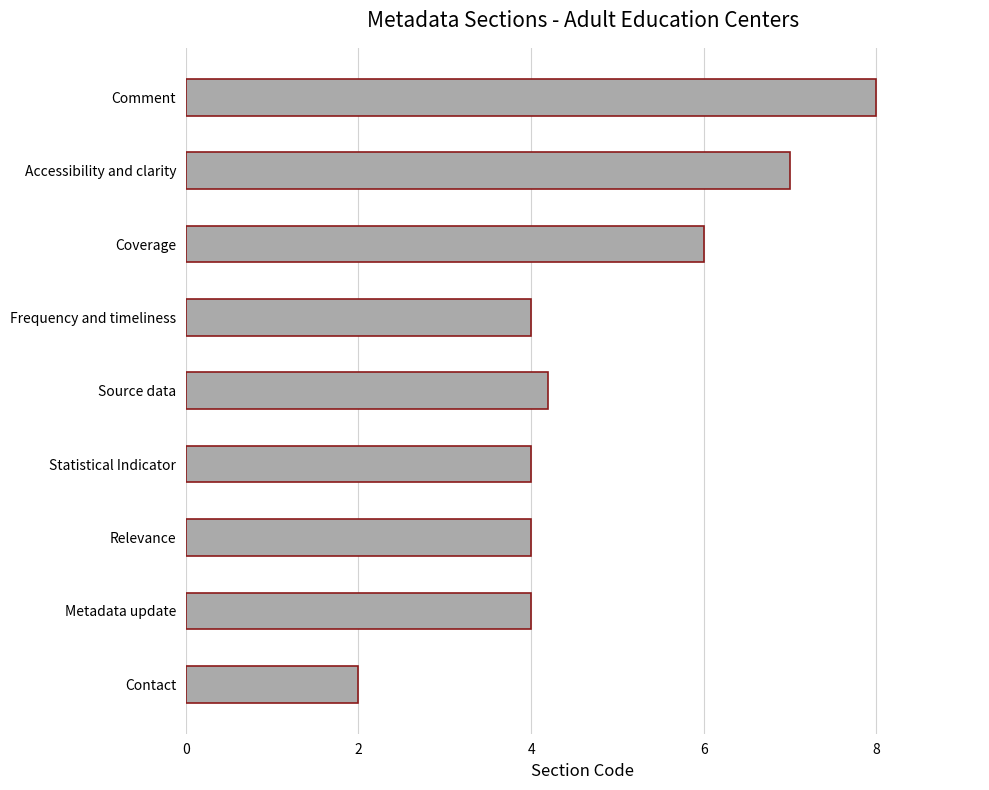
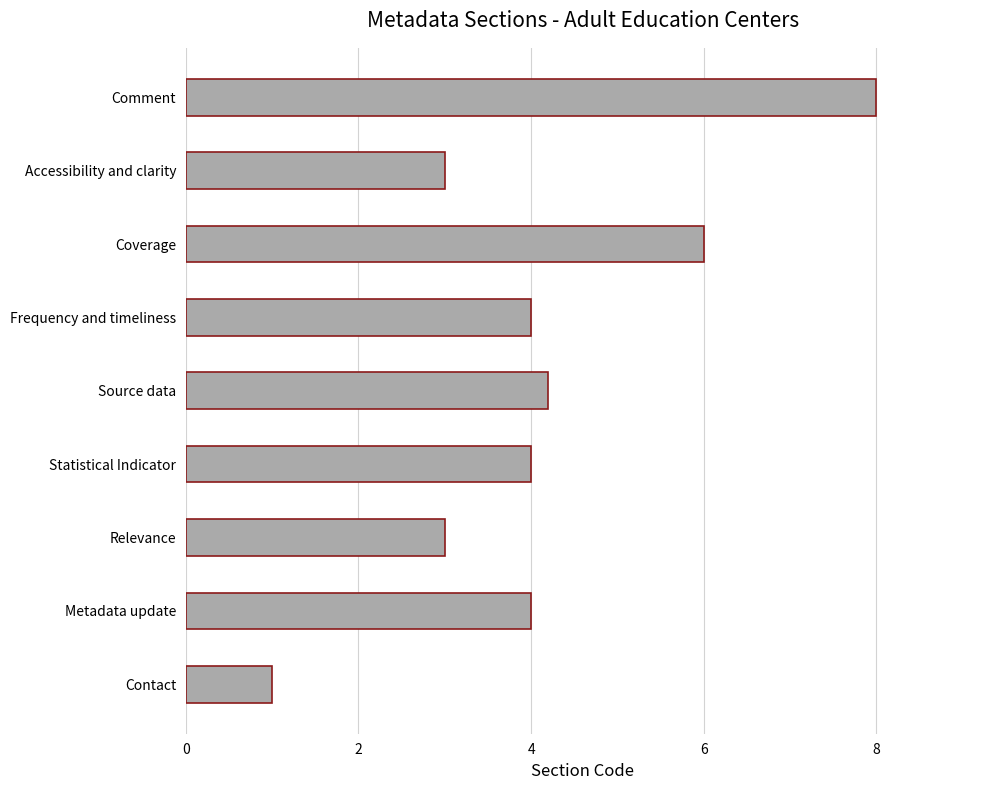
Accessibility and clarity: 7 -> 3
Relevance: 4 -> 3
Contact: 2 -> 1
